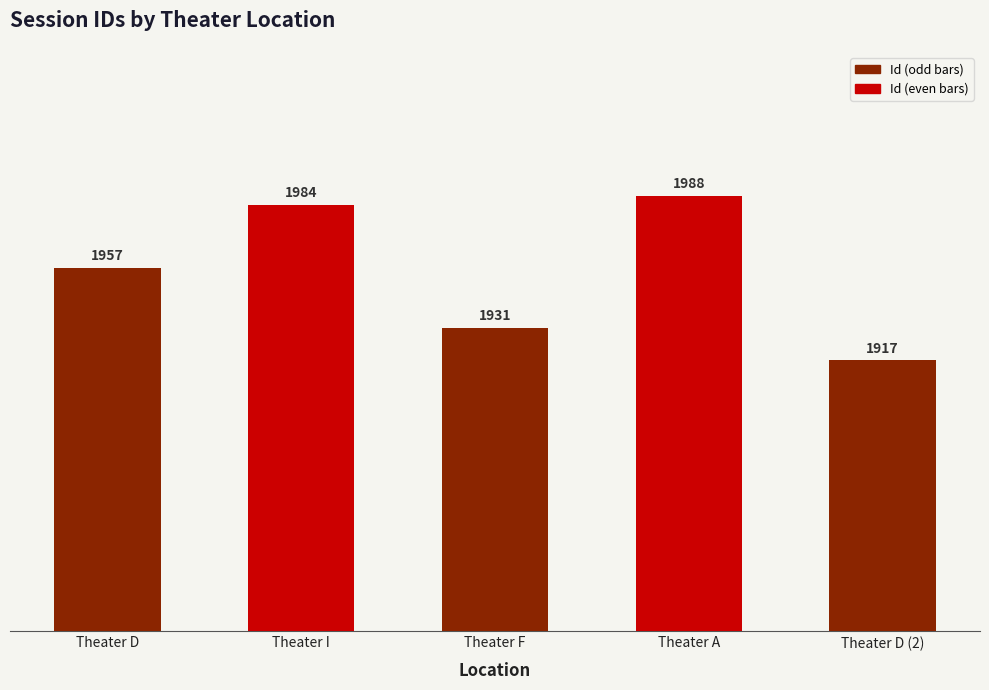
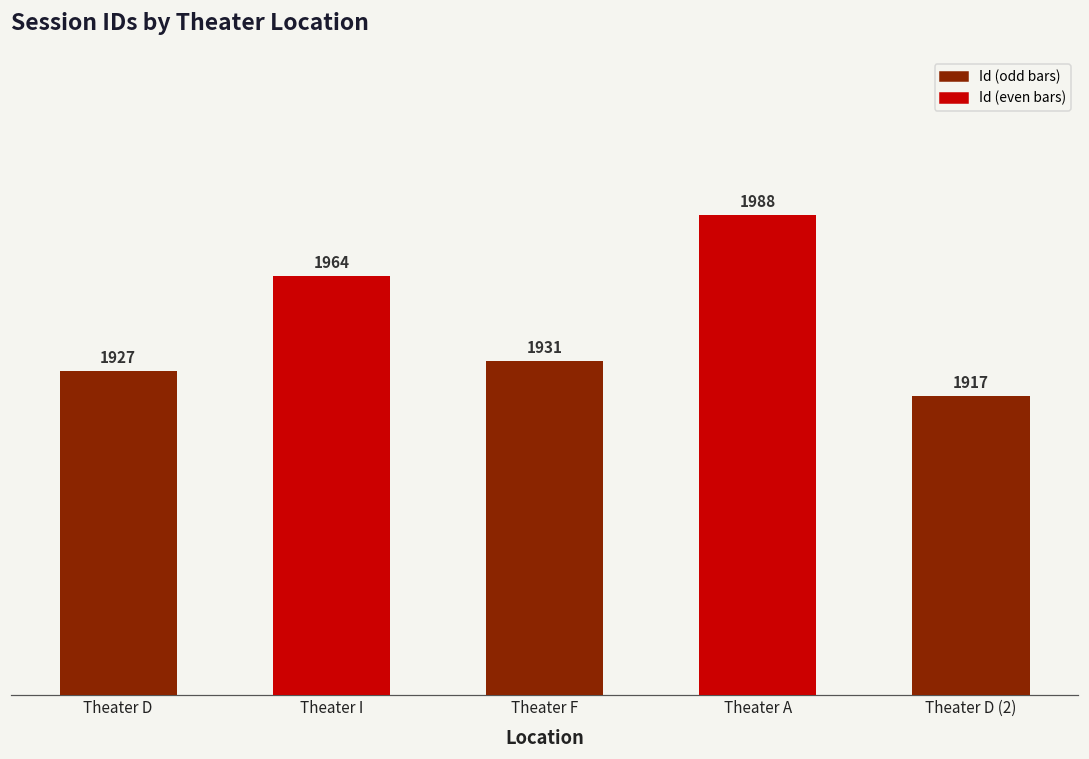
Theater D: 1957 -> 1927
Theater I: 1984 -> 1964
